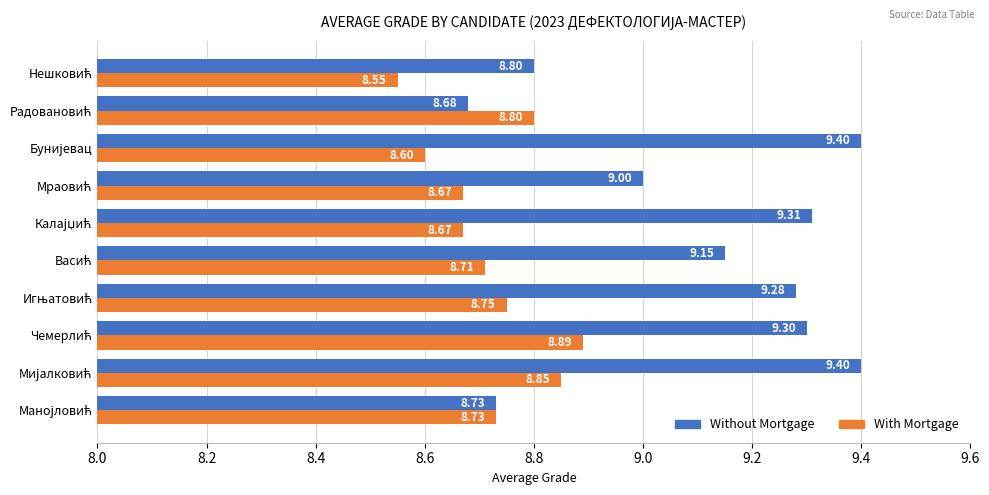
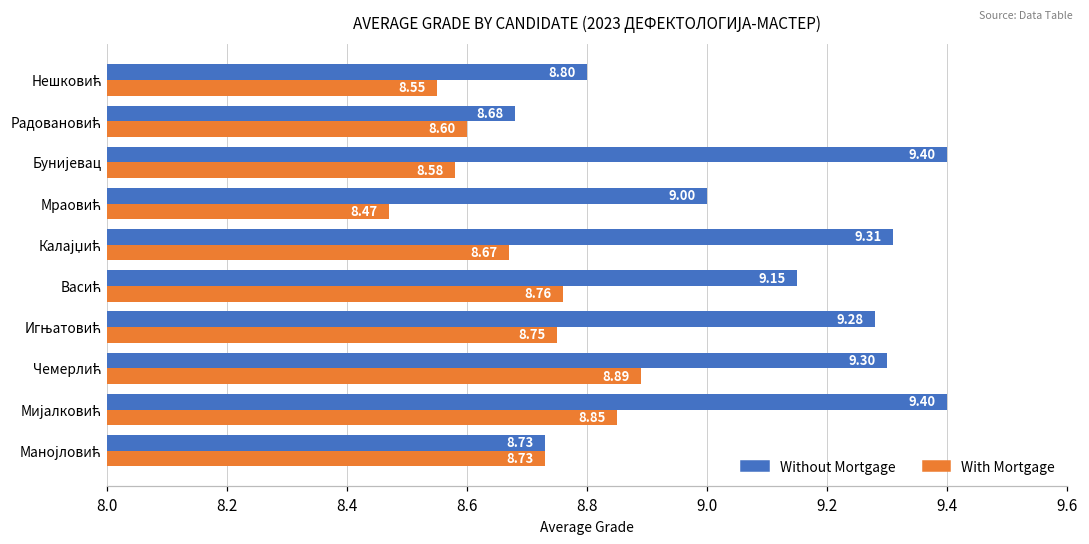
With Mortgage, Радовановић: 8.80 -> 8.60
With Mortgage, Бунијевац: 8.60 -> 8.58
With Mortgage, Мраовић: 8.67 -> 8.47
With Mortgage, Васић: 8.71 -> 8.76
